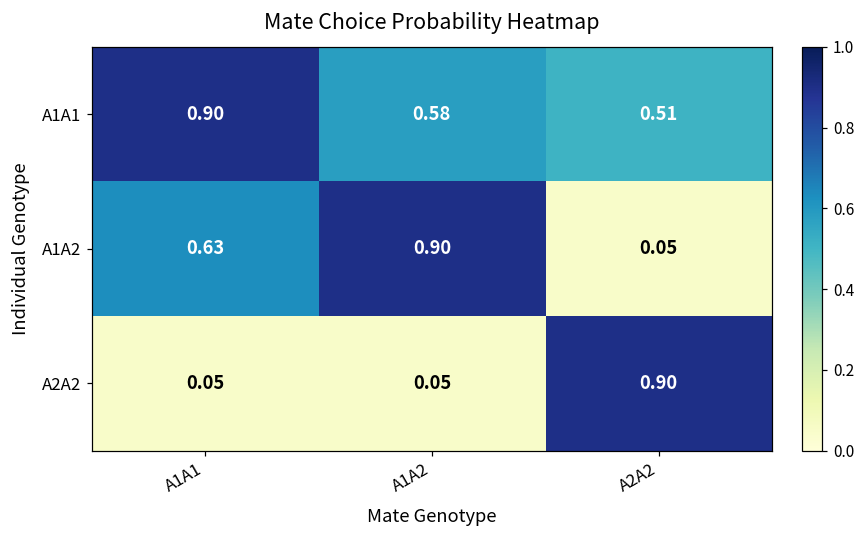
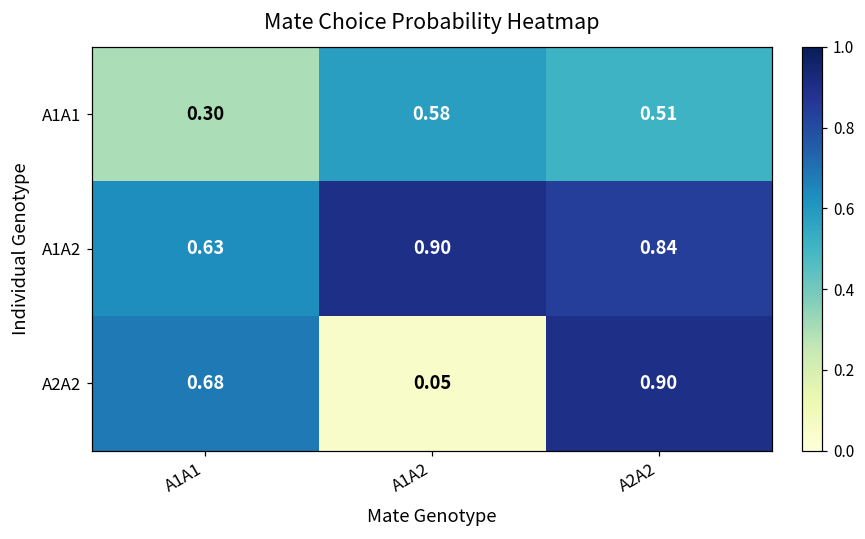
A1A1, A1A1: 0.90 -> 0.30
A1A2, A2A2: 0.05 -> 0.84
A2A2, A1A1: 0.05 -> 0.68
